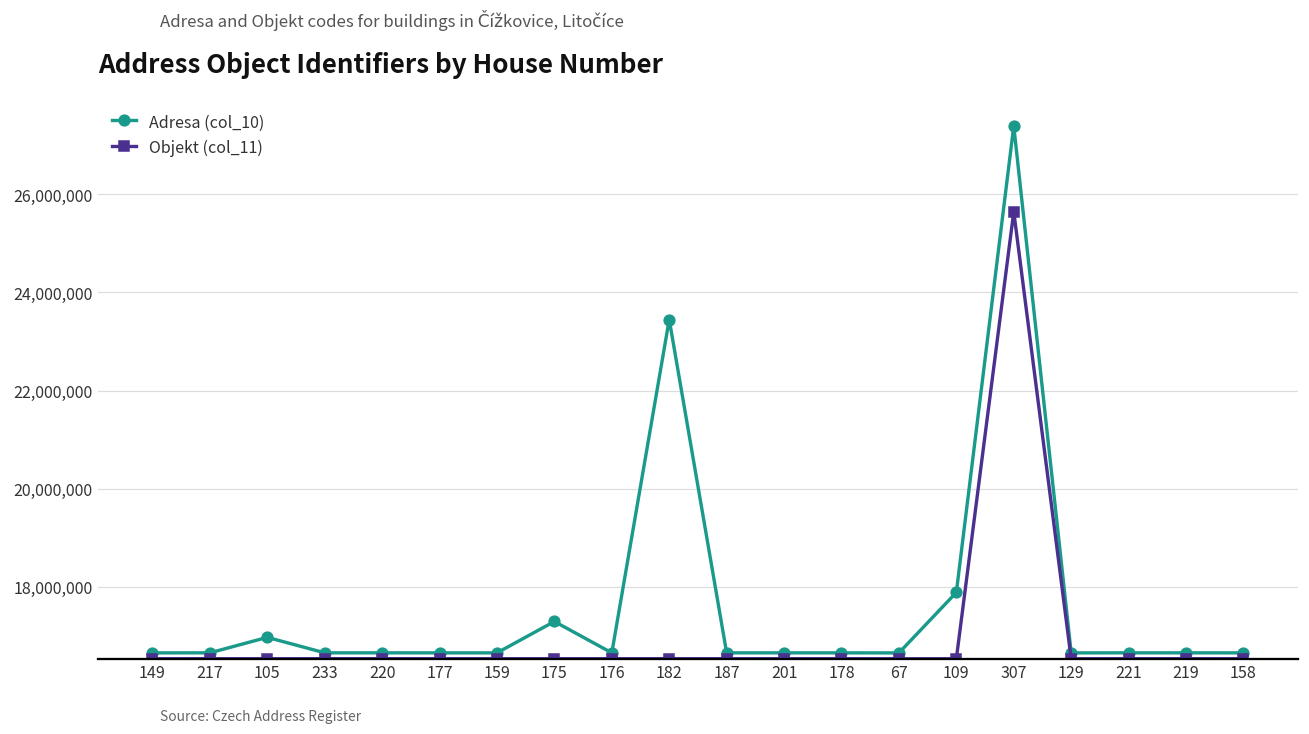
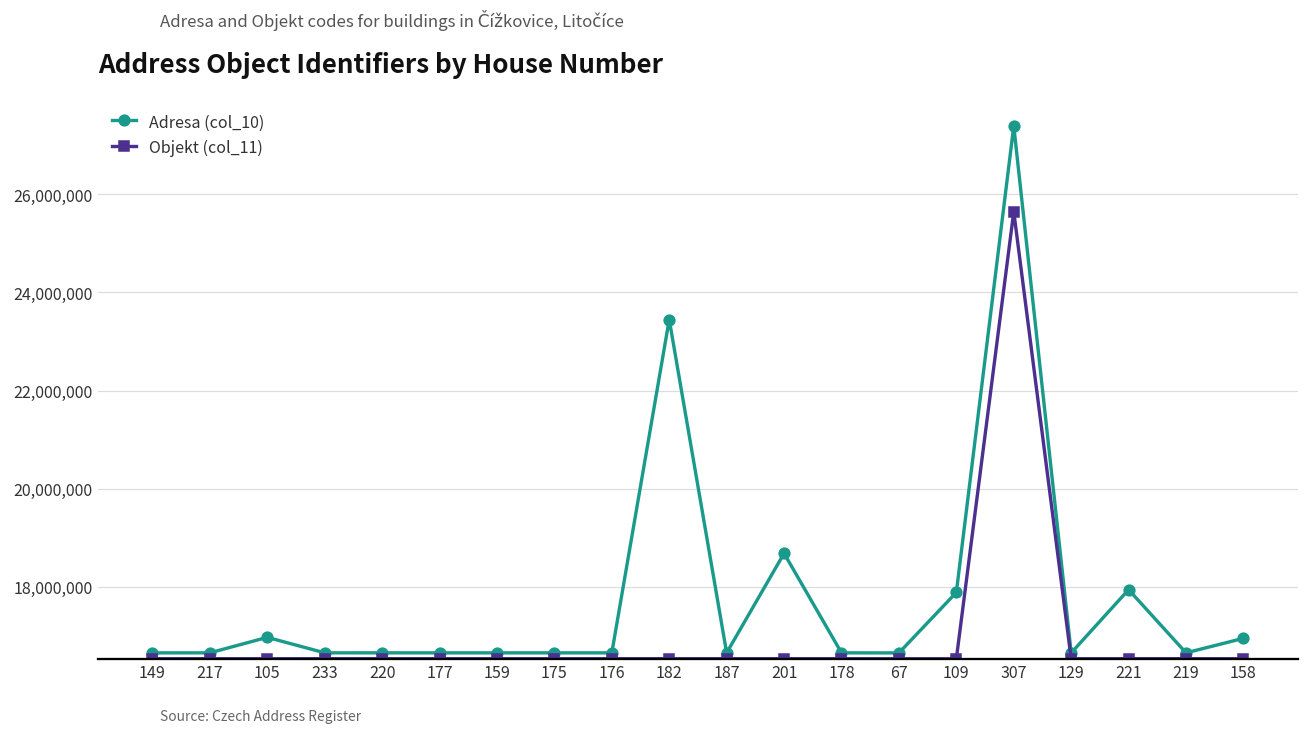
Adresa (col_10), 175: 17,300,000 -> 16,700,000
Adresa (col_10), 201: 16,700,000 -> 18,700,000
Adresa (col_10), 221: 16,700,000 -> 17,900,000
Adresa (col_10), 158: 16,700,000 -> 16,900,000
